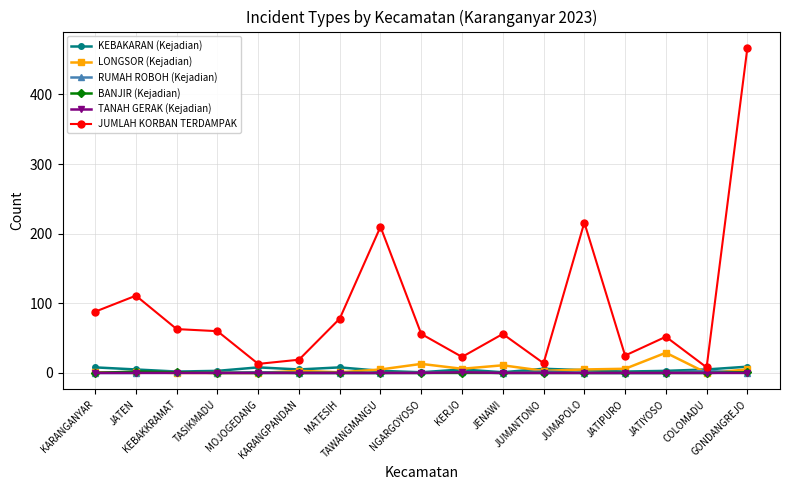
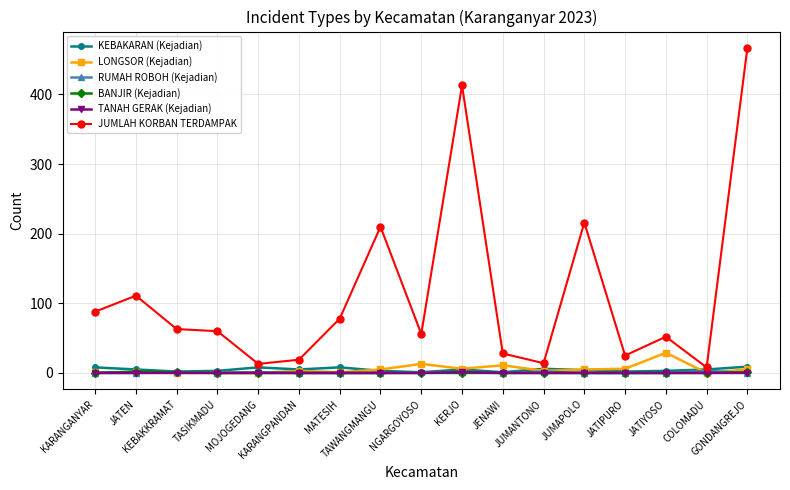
JUMLAH KORBAN TERDAMPAK, KERJO: 20 -> 410
JUMLAH KORBAN TERDAMPAK, JENAWI: 60 -> 30
